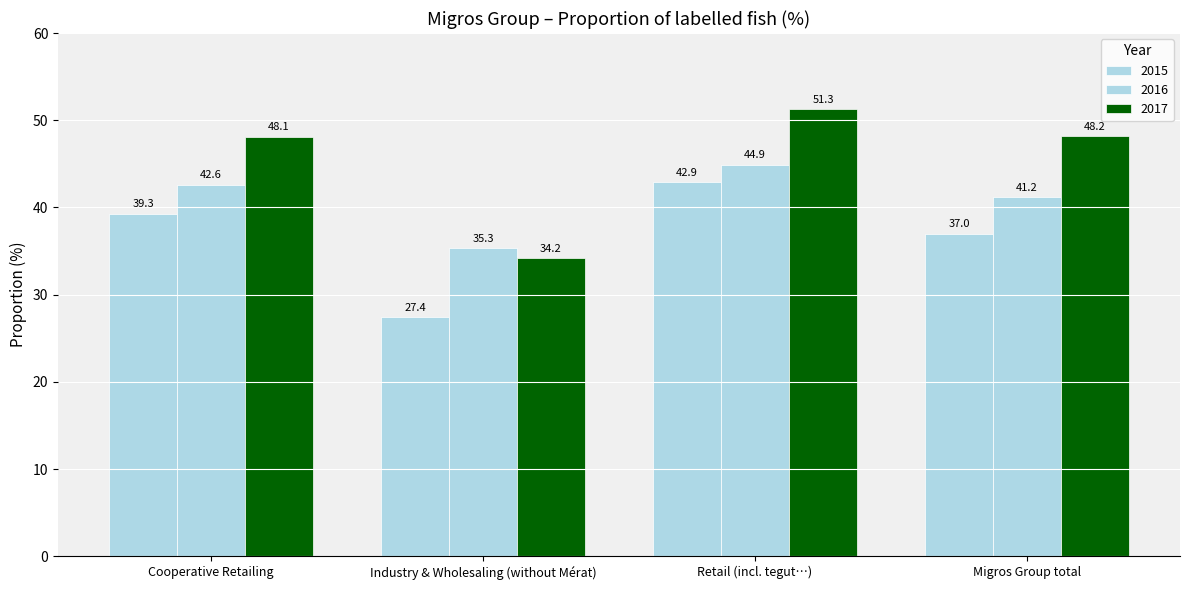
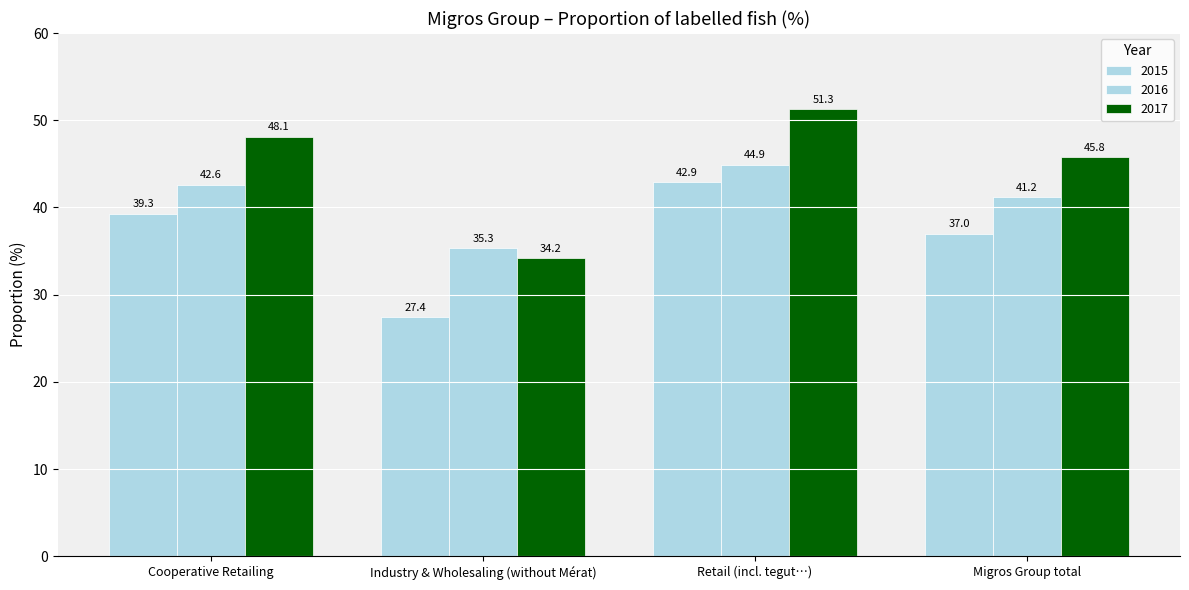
2017, Migros Group total: 48.2 -> 45.8
